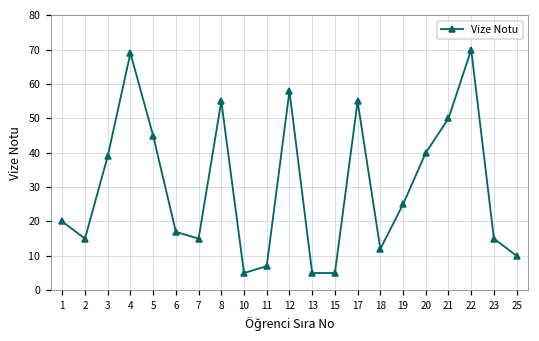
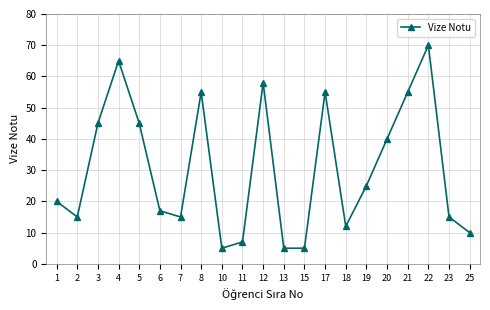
3: 39 -> 45
4: 69 -> 65
21: 50 -> 55
